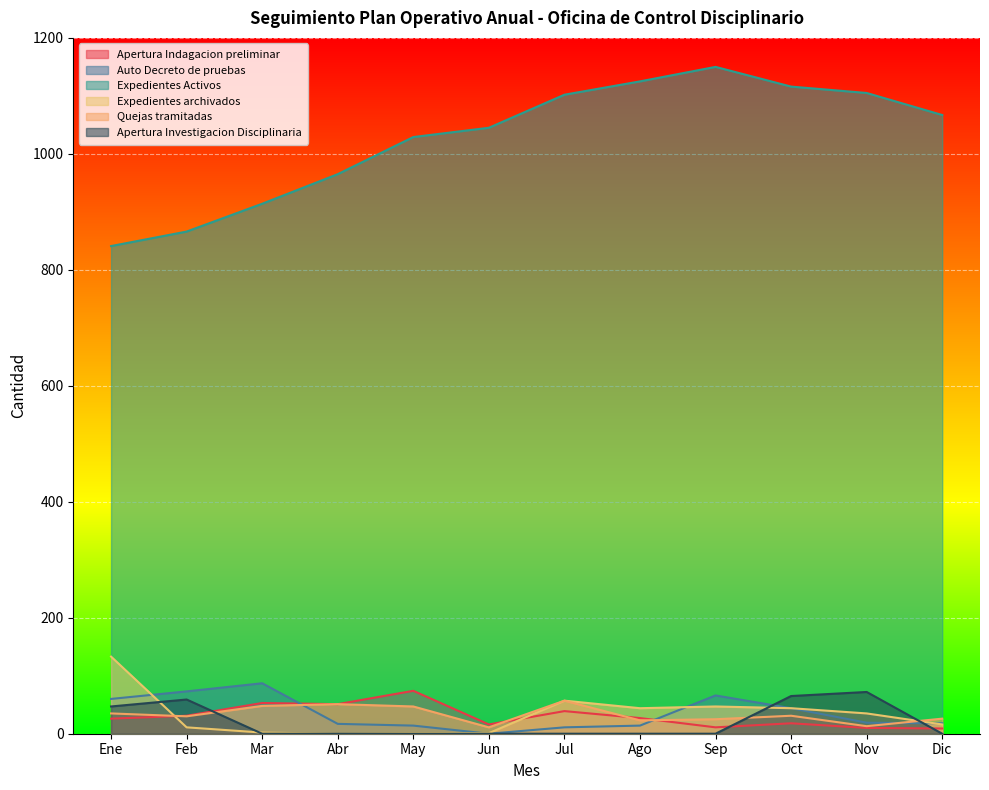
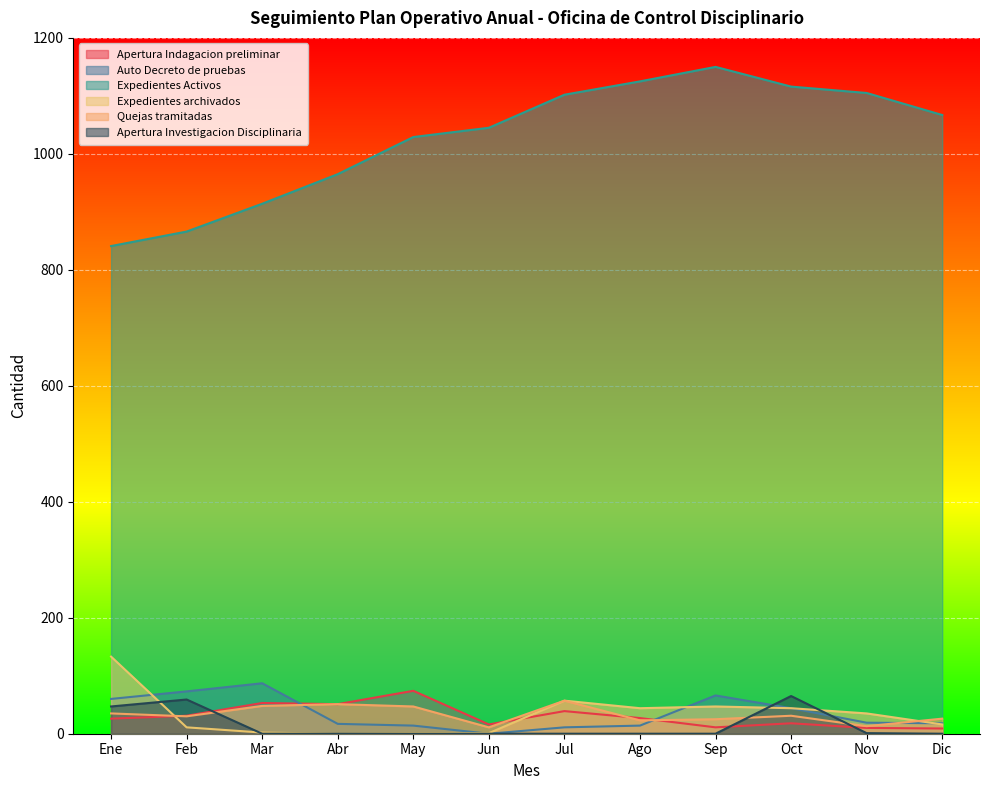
Apertura Investigacion Disciplinaria, Nov: 70 -> 0
